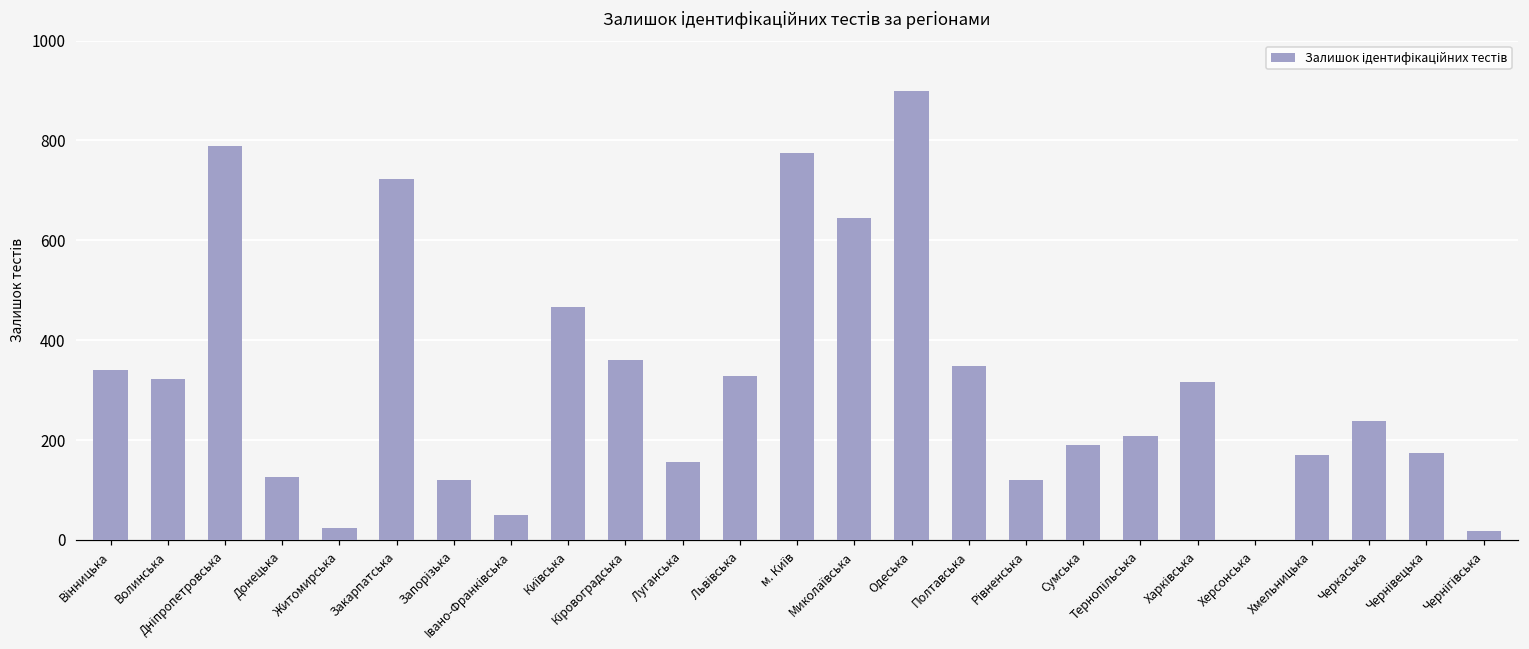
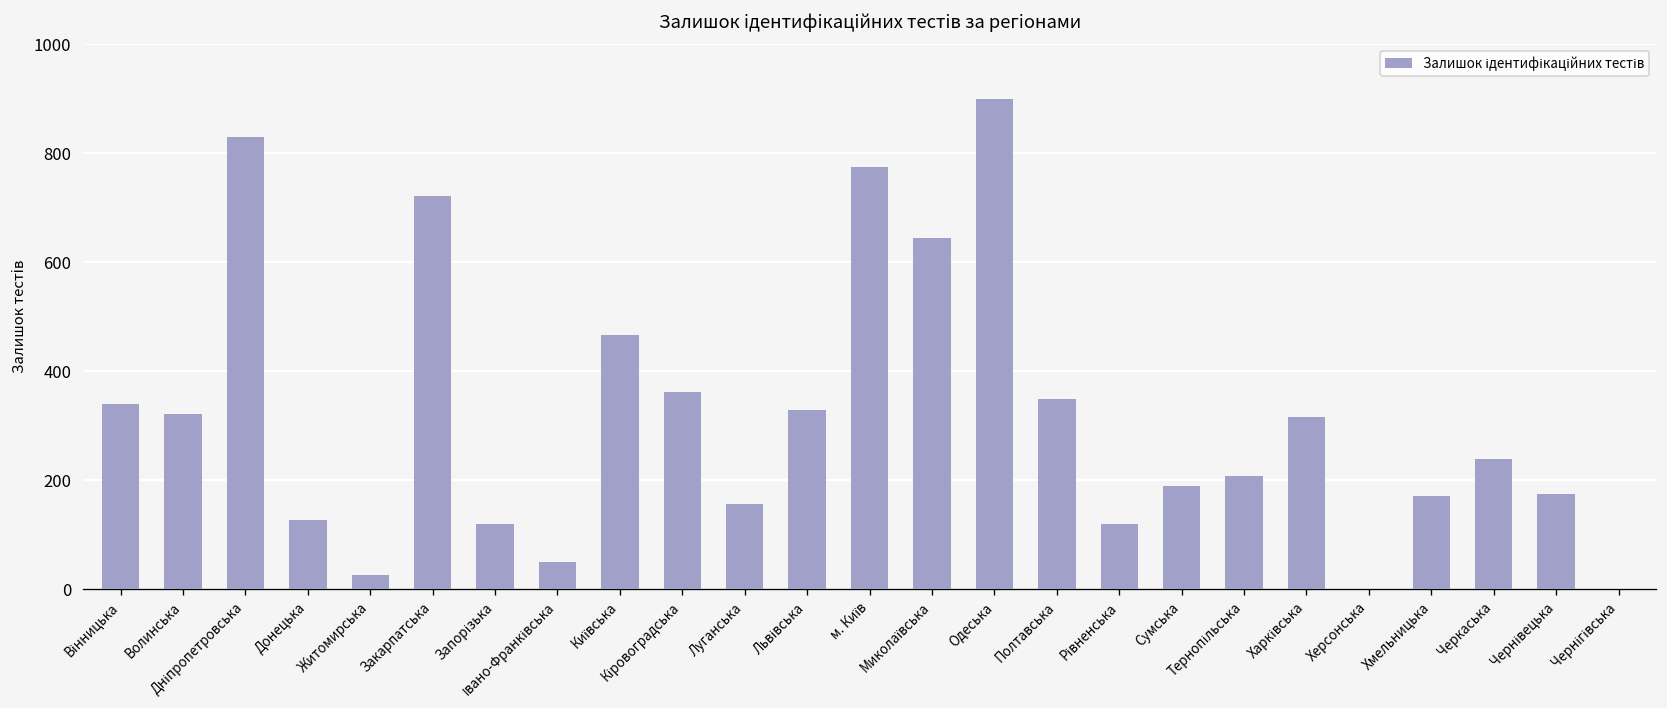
Дніпропетровська: 790 -> 830
Чернігівська: 20 -> 0
